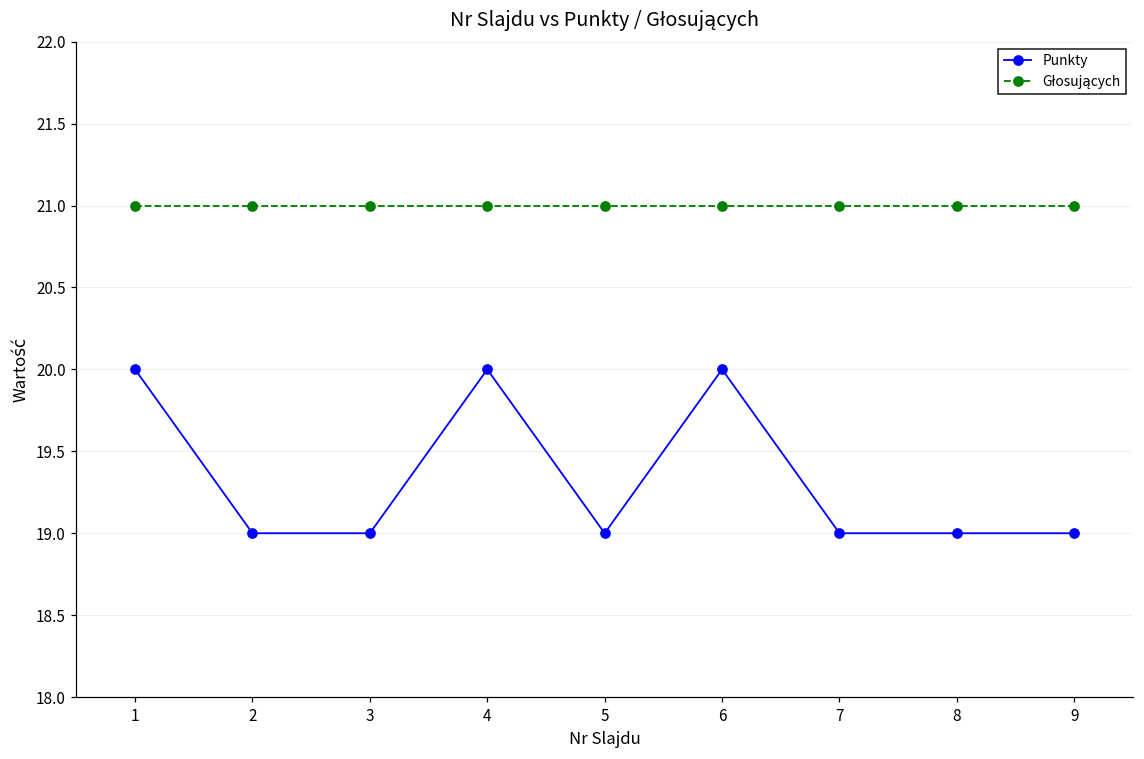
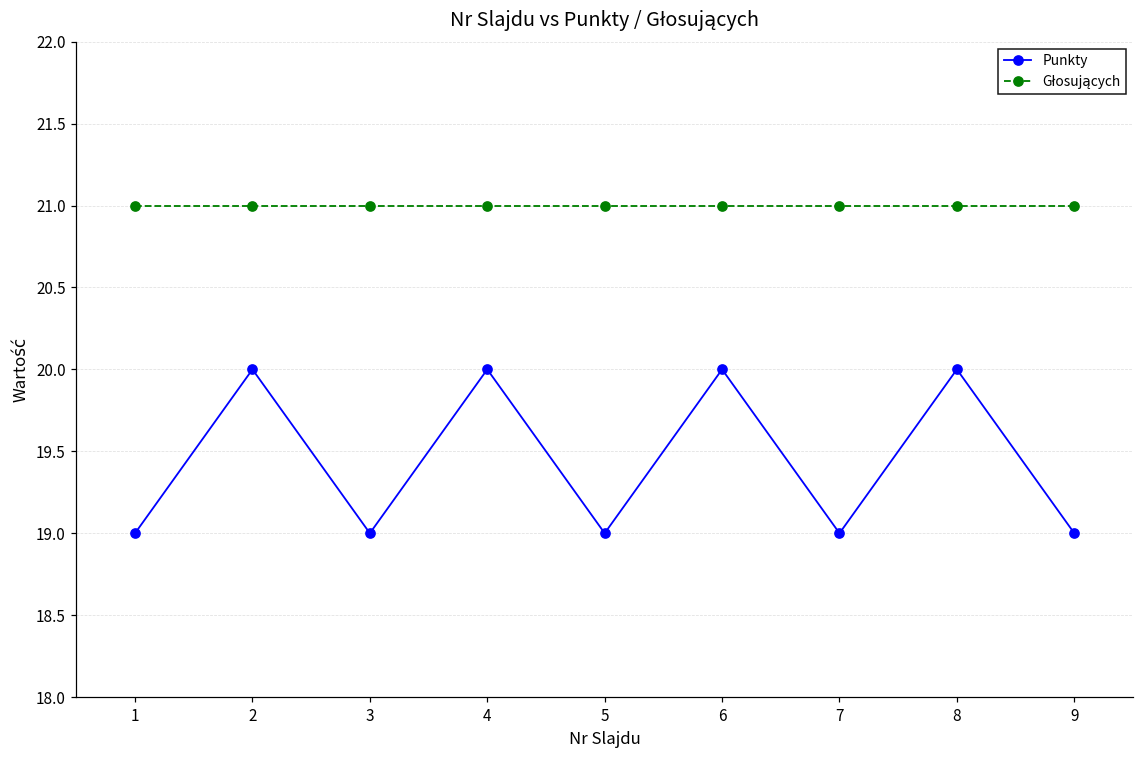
Punkty, 1: 20 -> 19
Punkty, 2: 19 -> 20
Punkty, 8: 19 -> 20
